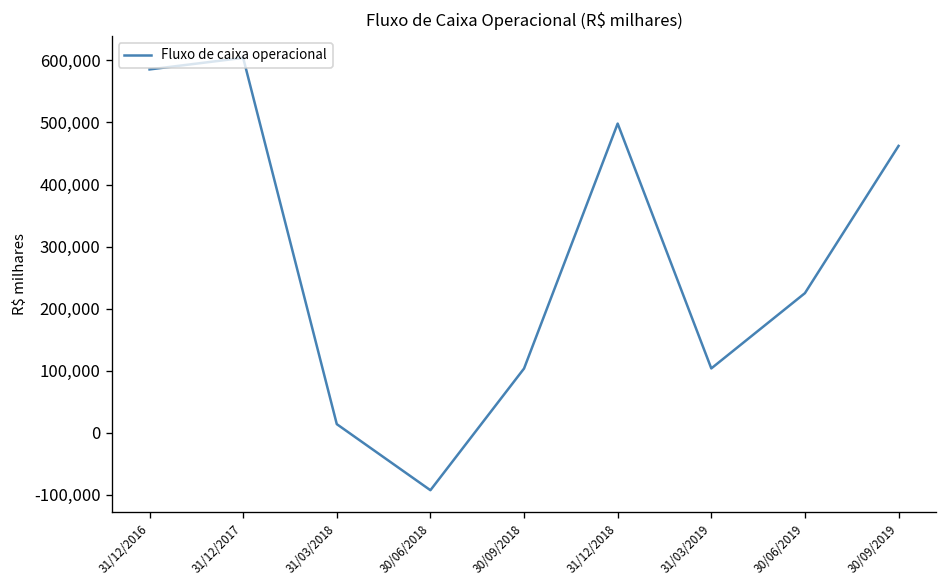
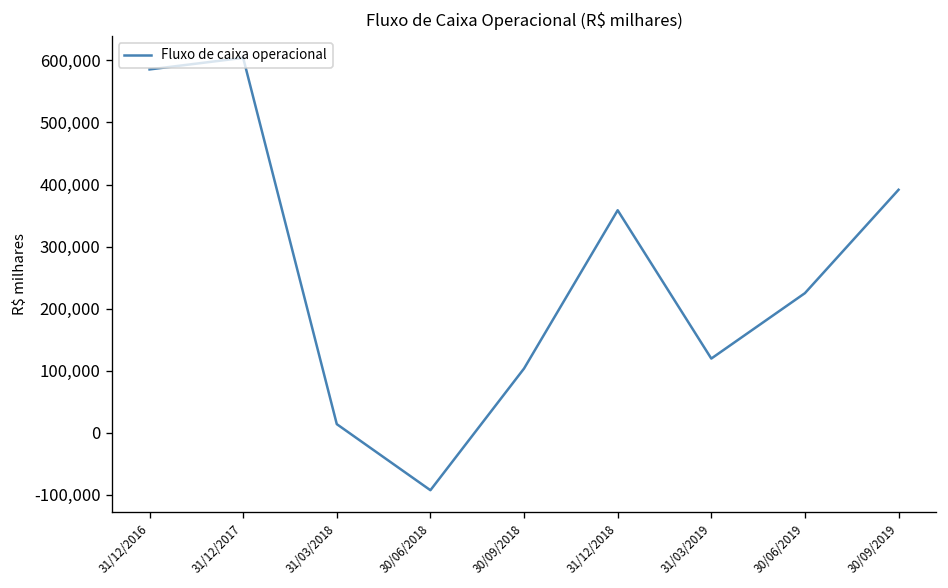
31/12/2018: 500,000 -> 360,000
31/03/2019: 100,000 -> 120,000
30/09/2019: 460,000 -> 390,000
